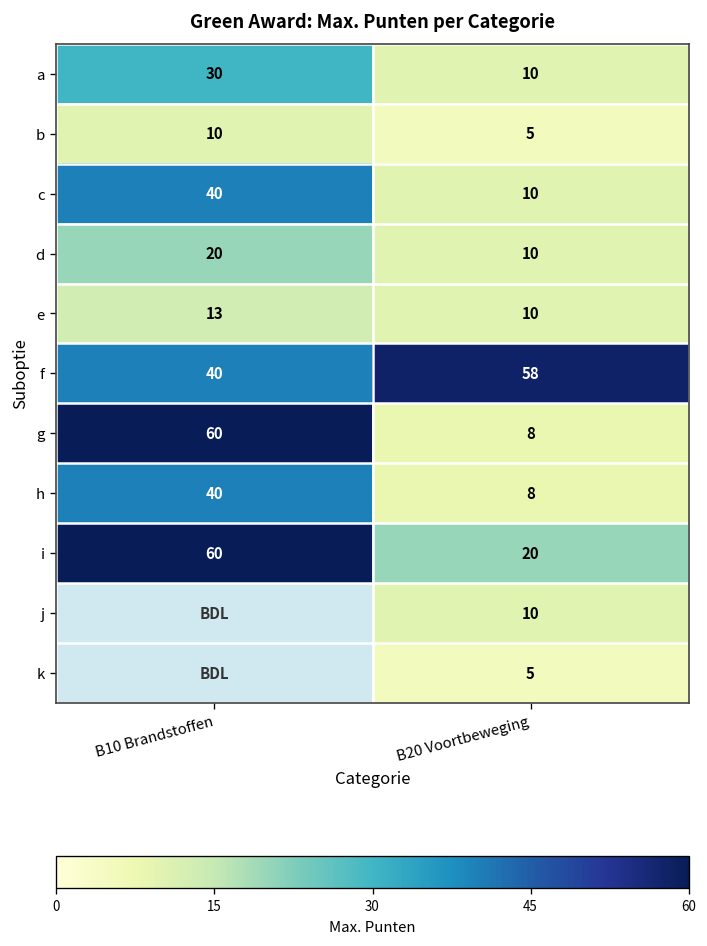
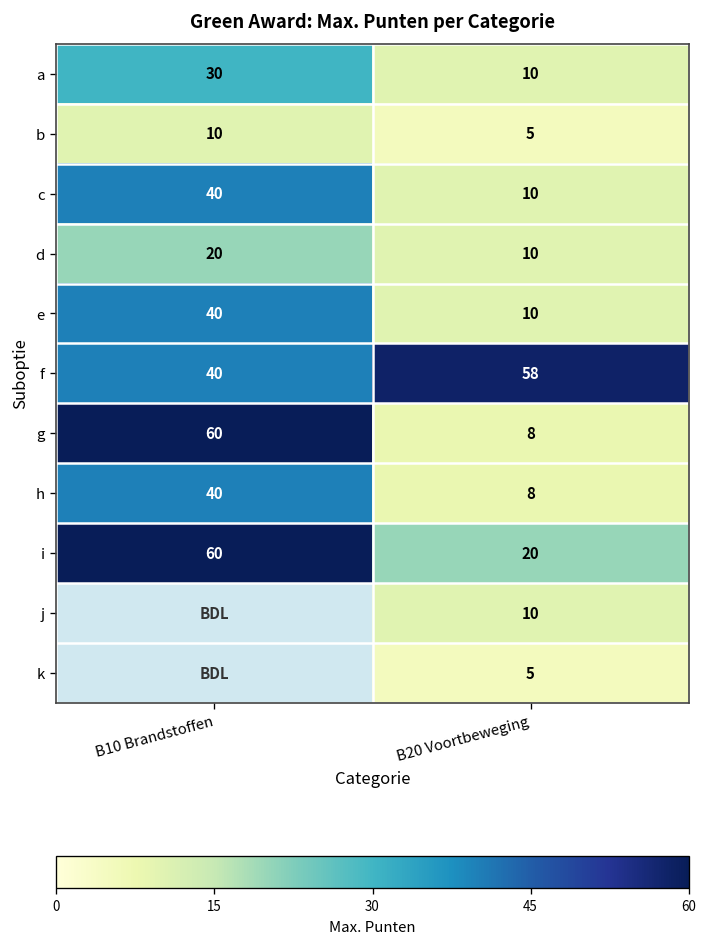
e, B10 Brandstoffen: 13 -> 40
